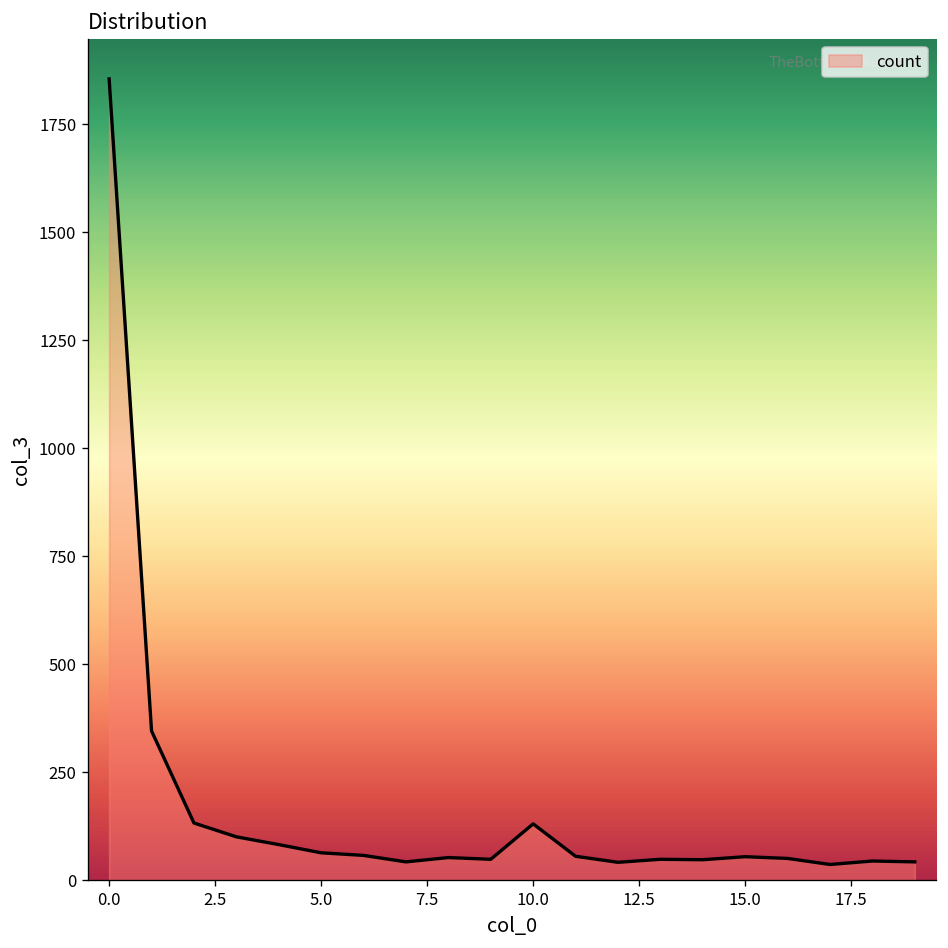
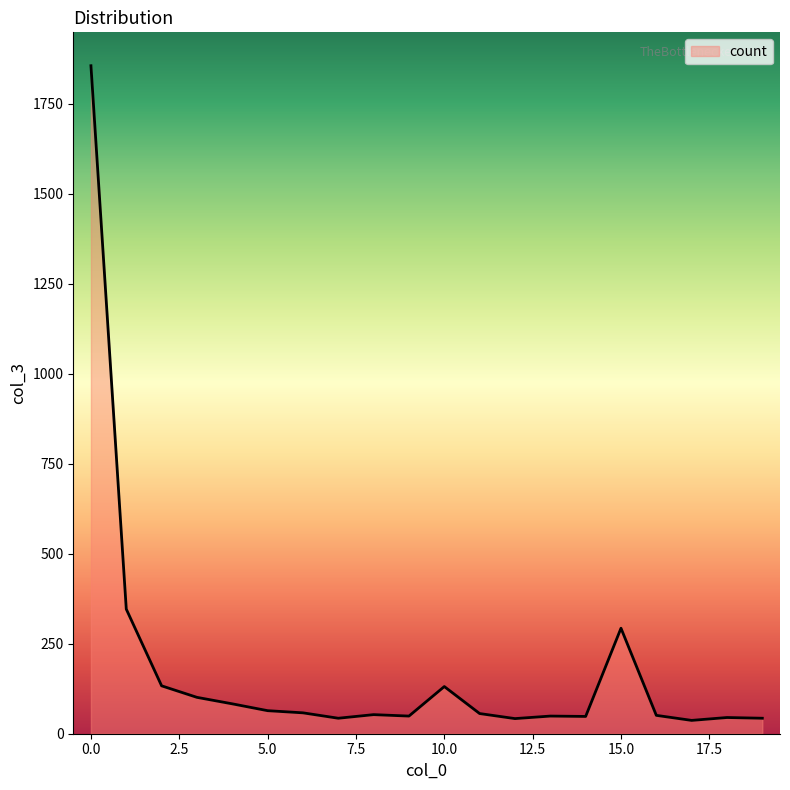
15.0: 60 -> 290
